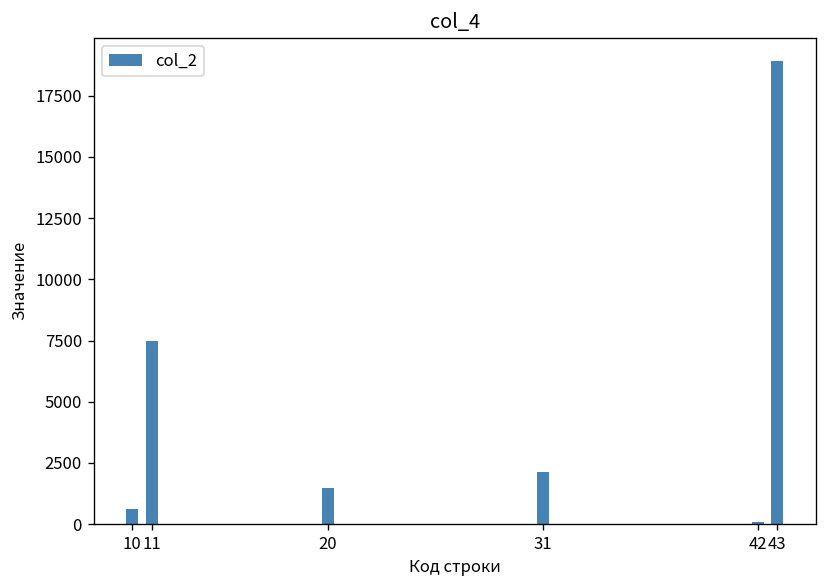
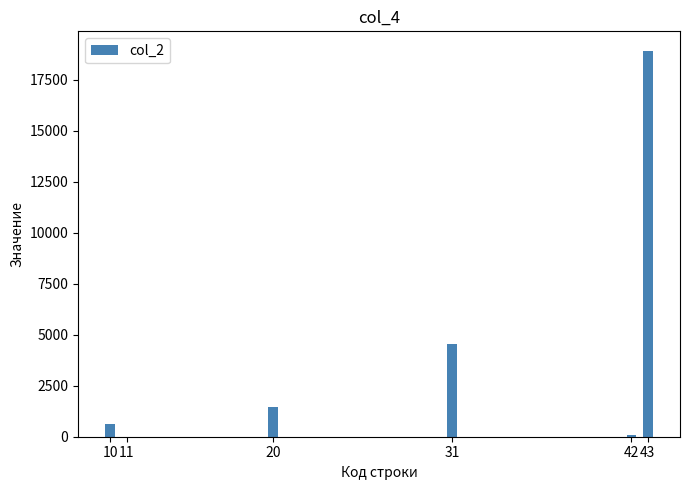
11: 7500 -> 0
31: 2100 -> 4600
